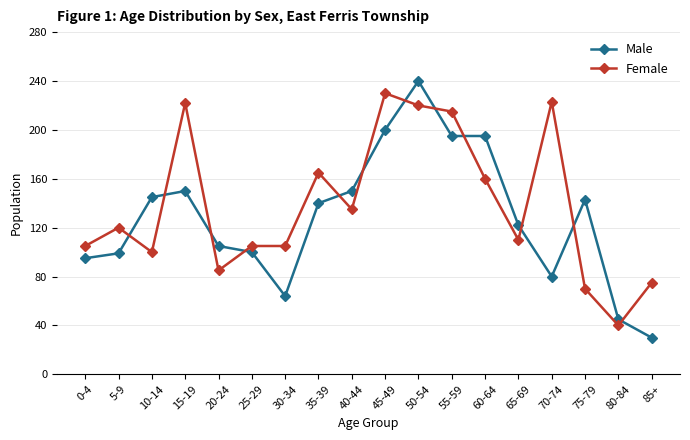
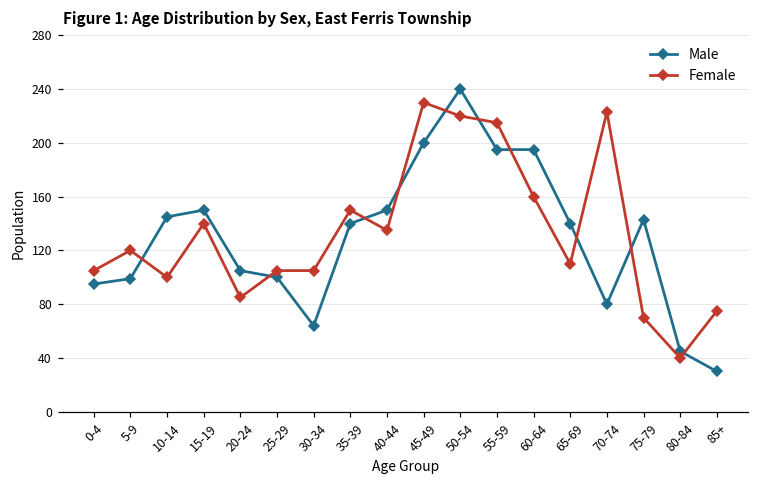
Female, 15-19: 222 -> 140
Female, 35-39: 165 -> 150
Male, 65-69: 122 -> 140
